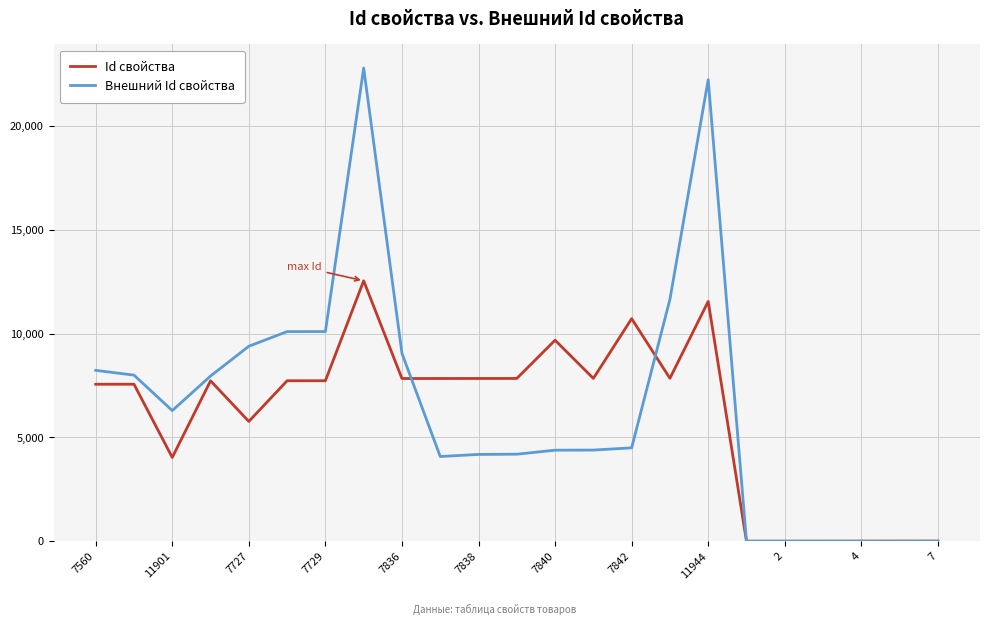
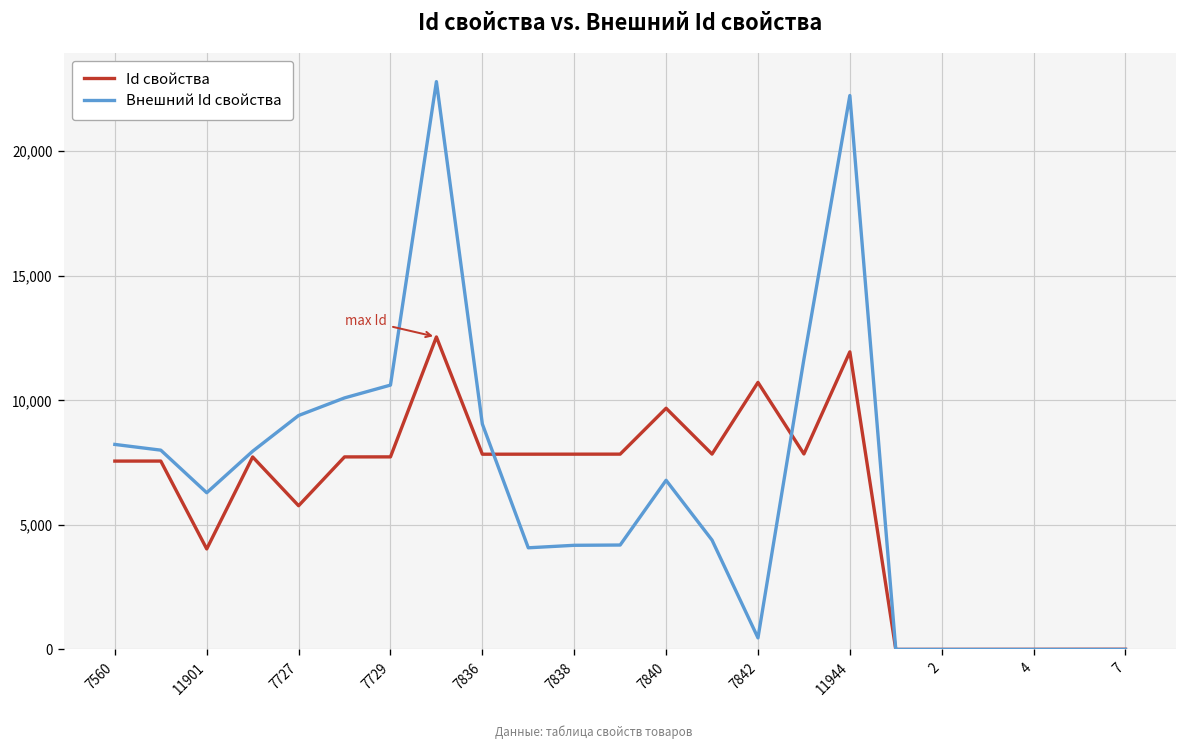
Внешний Id свойства, 7729: 10,100 -> 10,600
Внешний Id свойства, 7840: 4,400 -> 6,800
Внешний Id свойства, 7842: 4,500 -> 500
Id свойства, 11944: 11,500 -> 11,900
